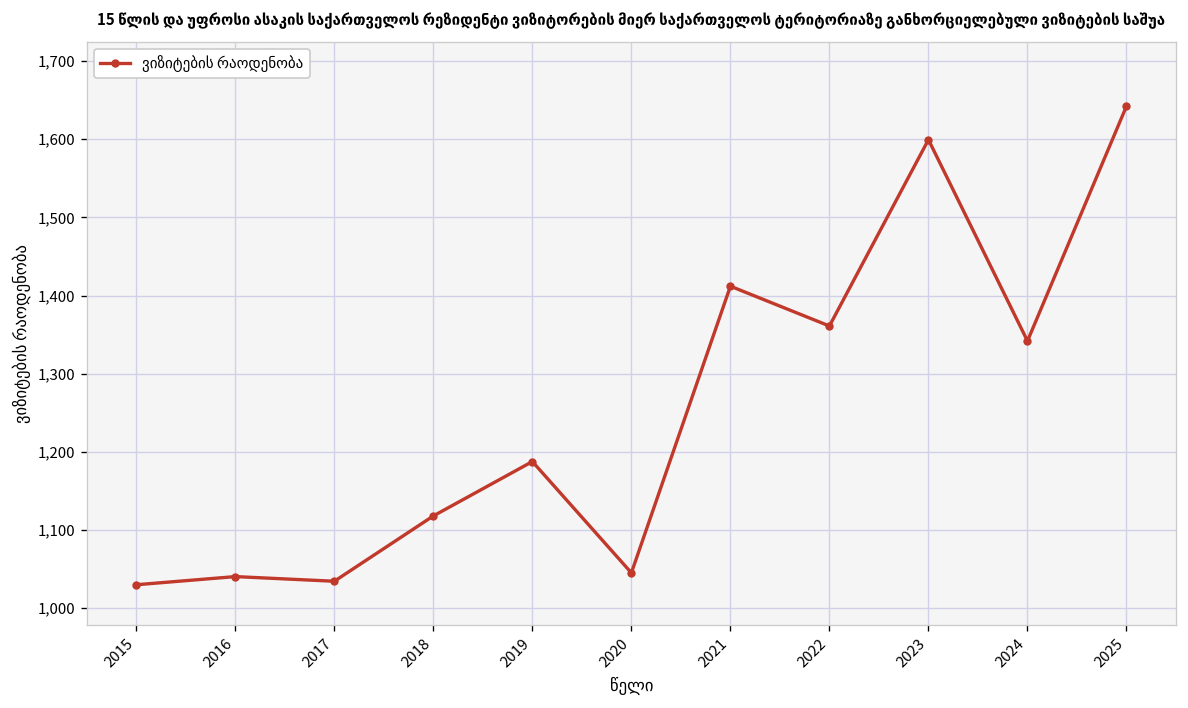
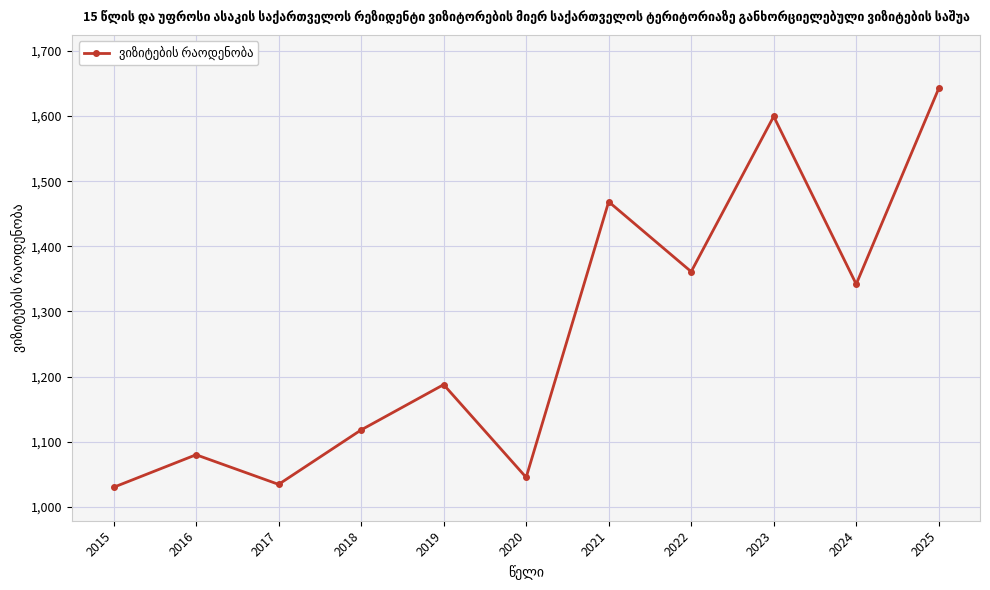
2016: 1,040 -> 1,080
2021: 1,410 -> 1,470
